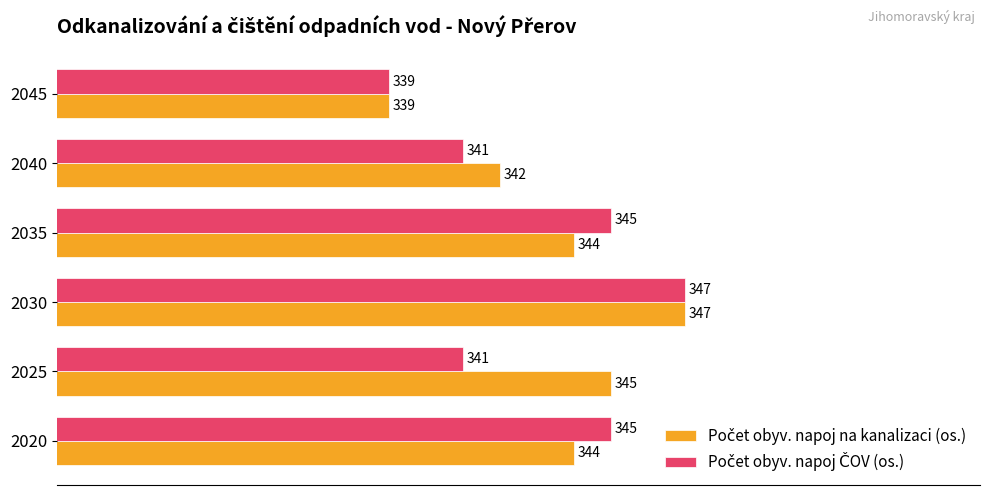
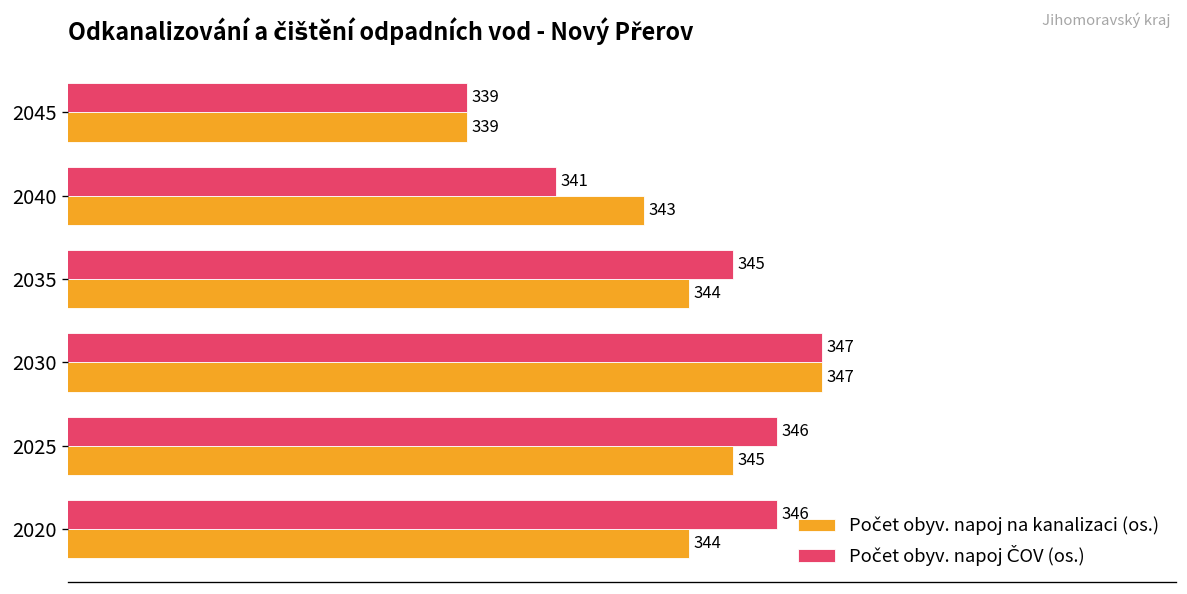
Počet obyv. napoj na kanalizaci (os.), 2040: 342 -> 343
Počet obyv. napoj ČOV (os.), 2025: 341 -> 346
Počet obyv. napoj ČOV (os.), 2020: 345 -> 346
